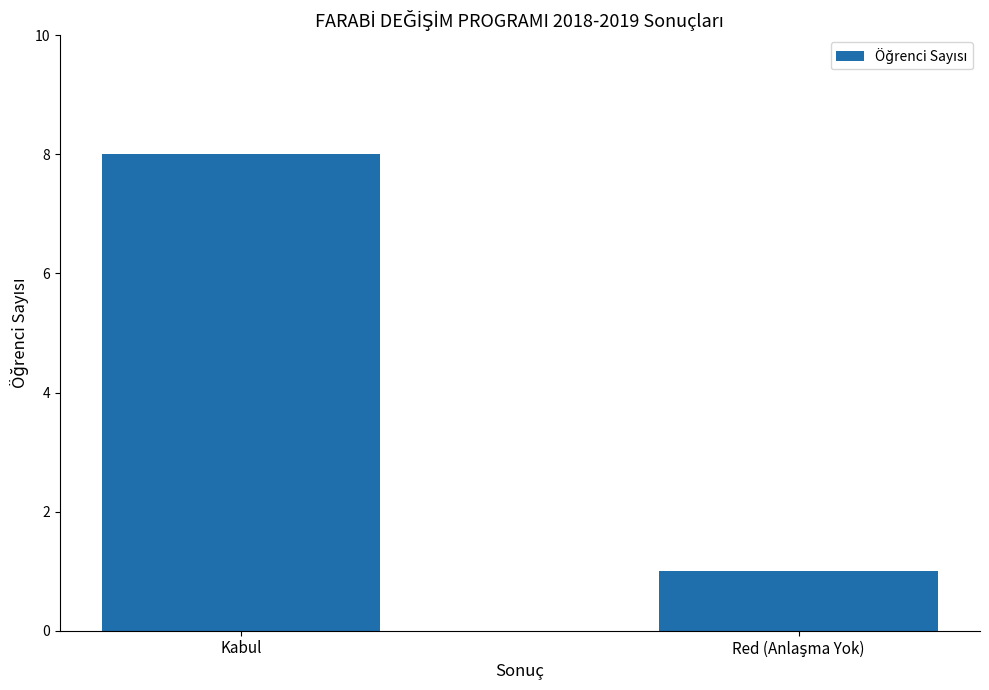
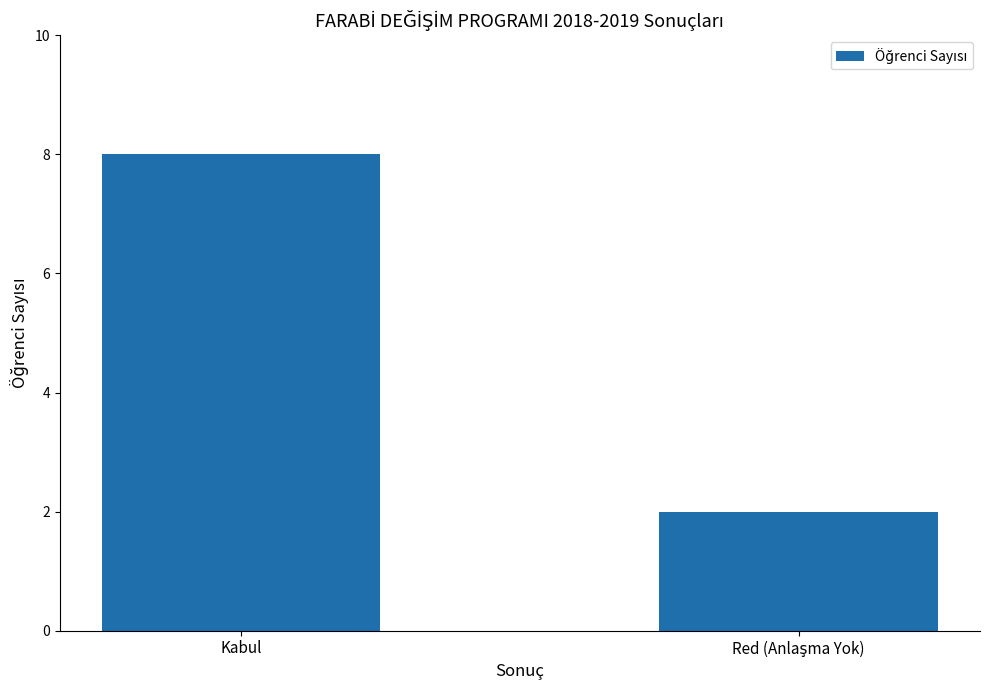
Red (Anlaşma Yok): 1 -> 2
